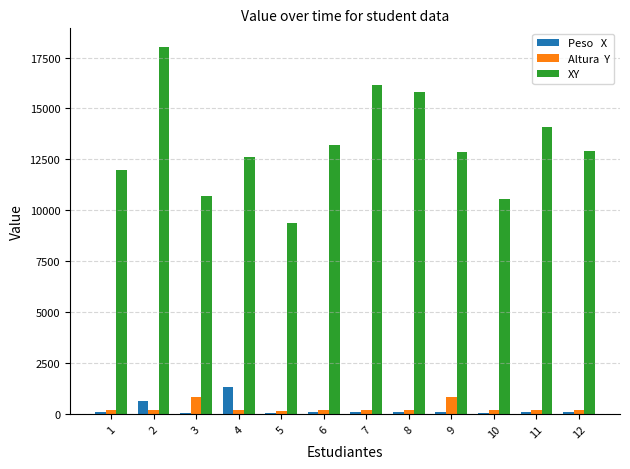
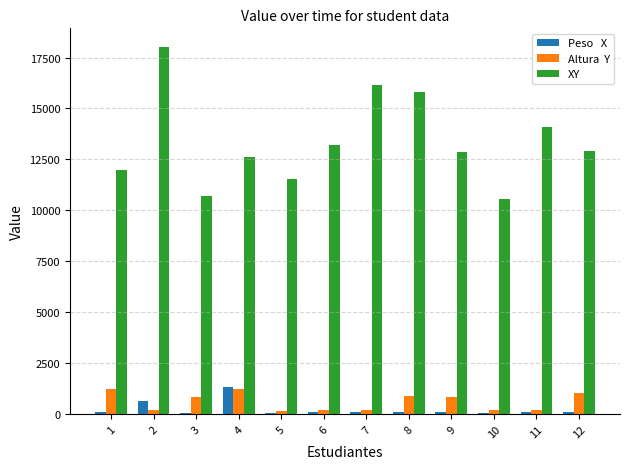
Altura Y, 1: 200 -> 1200
Altura Y, 4: 200 -> 1200
XY, 5: 9400 -> 11600
Altura Y, 8: 200 -> 900
Altura Y, 12: 200 -> 1000
